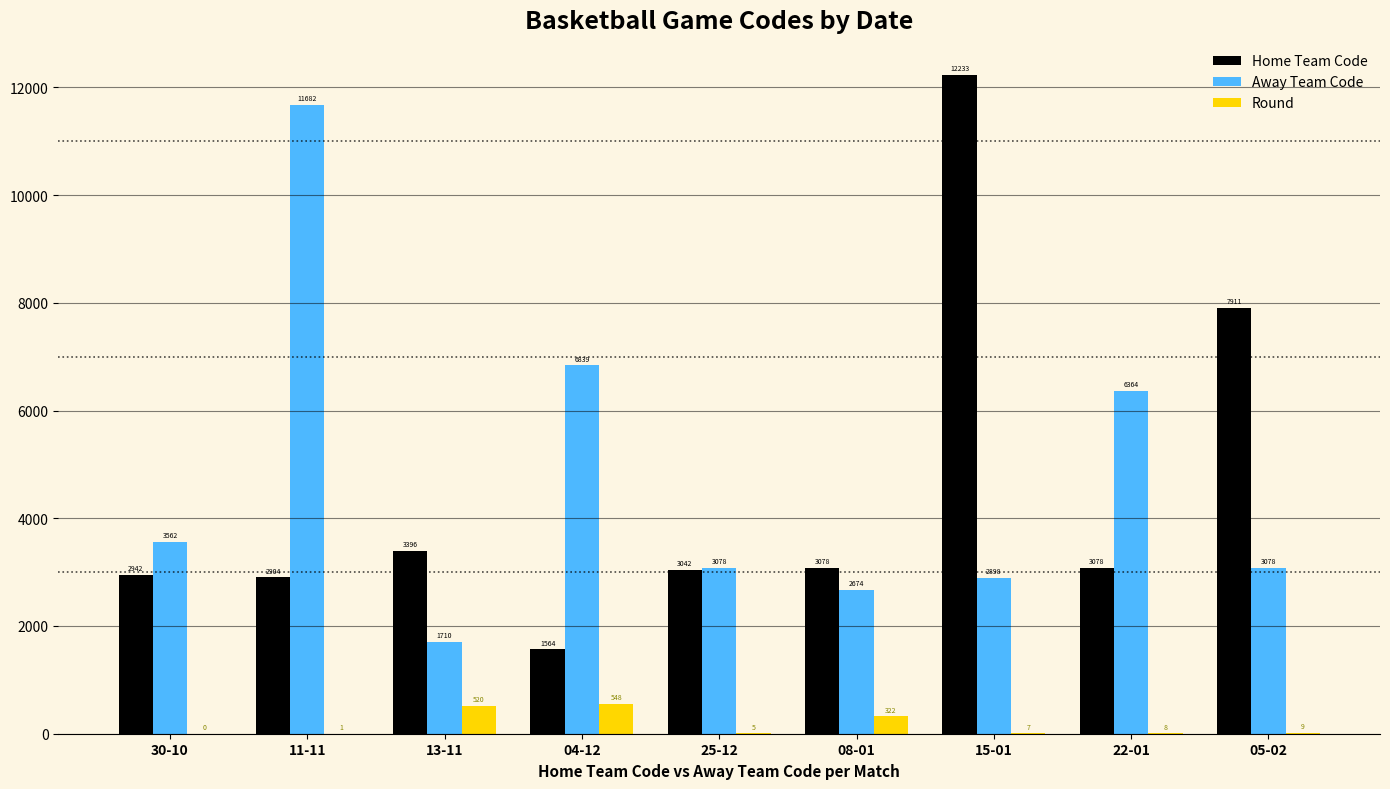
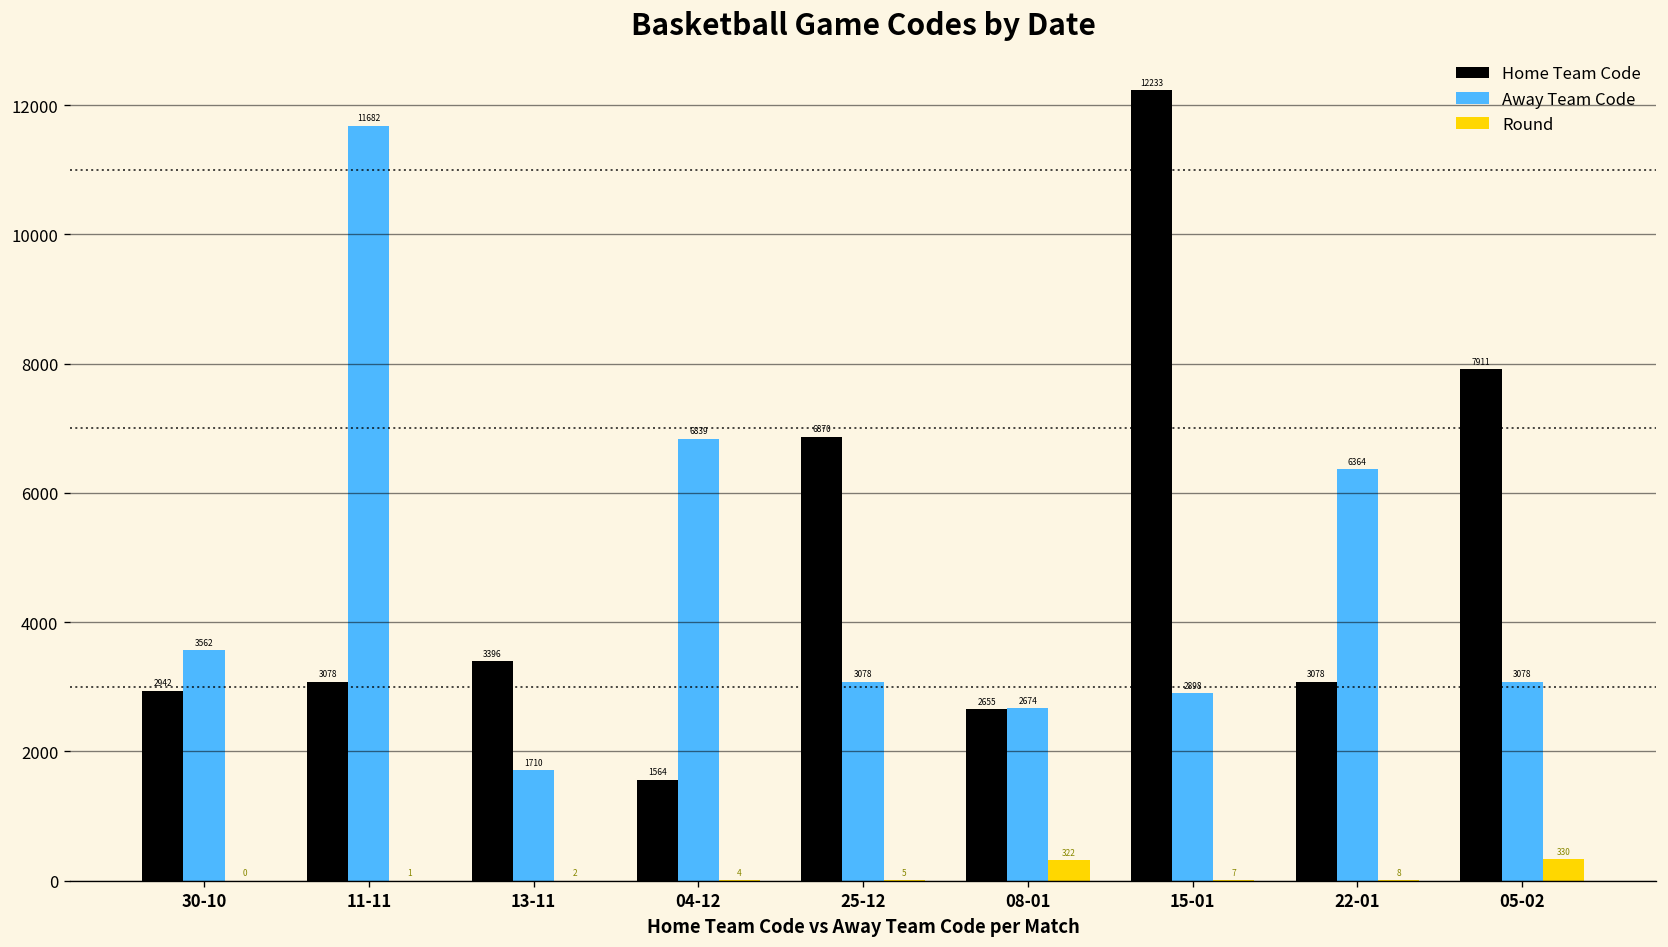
Home Team Code, 11-11: 2904 -> 3078
Round, 13-11: 520 -> 2
Round, 04-12: 548 -> 4
Home Team Code, 25-12: 3042 -> 6870
Home Team Code, 08-01: 3078 -> 2655
Round, 05-02: 9 -> 330
